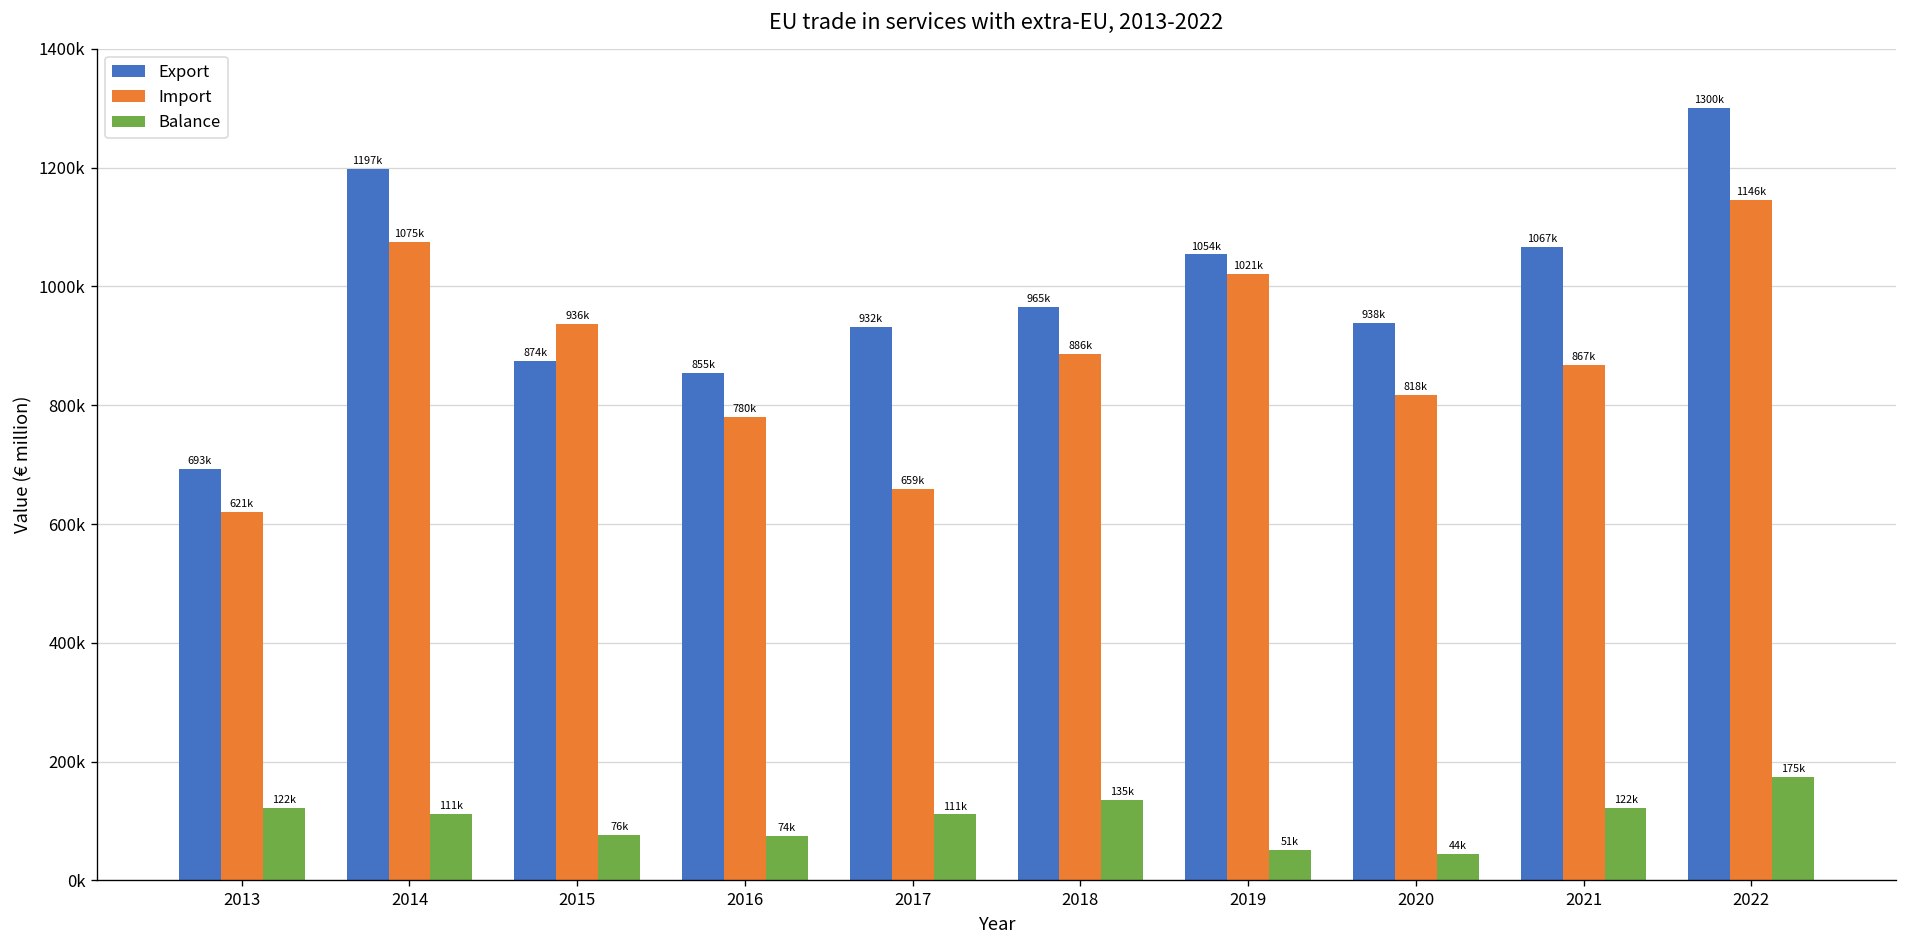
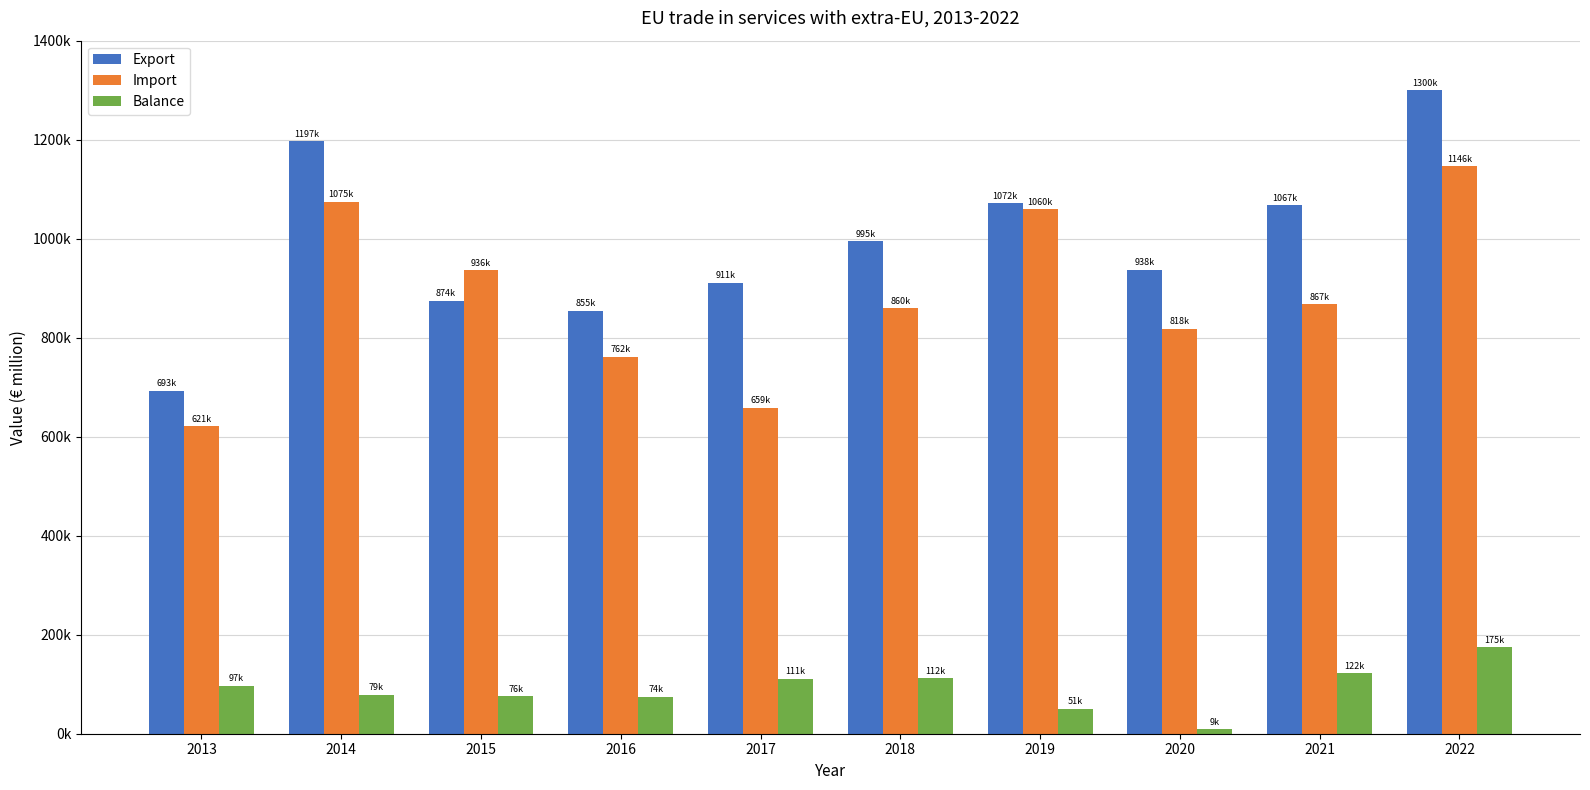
Balance, 2013: 122k -> 97k
Balance, 2014: 111k -> 79k
Import, 2016: 780k -> 762k
Export, 2017: 932k -> 911k
Export, 2018: 965k -> 995k
Import, 2018: 886k -> 860k
Balance, 2018: 135k -> 112k
Export, 2019: 1054k -> 1072k
Import, 2019: 1021k -> 1060k
Balance, 2020: 44k -> 9k
